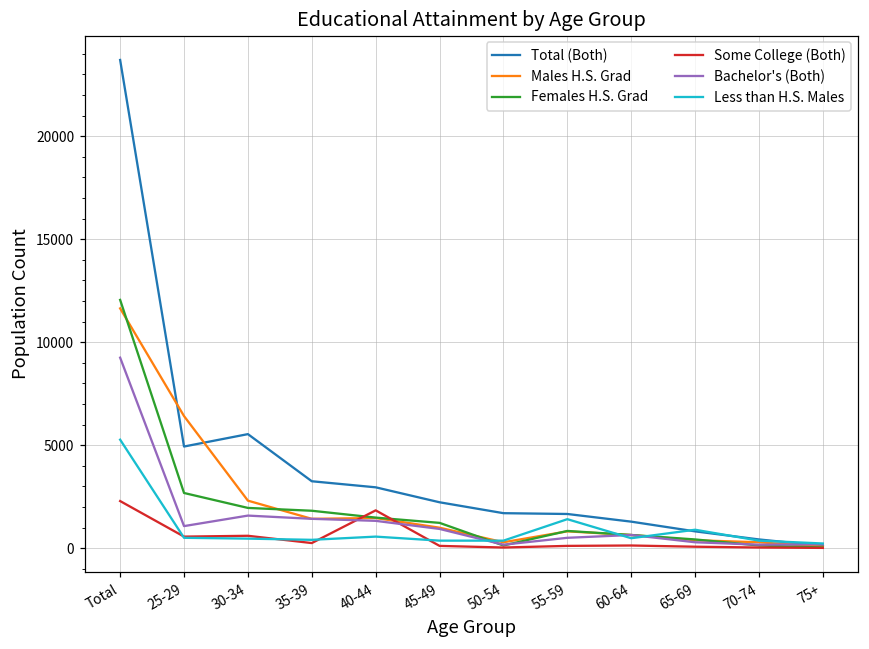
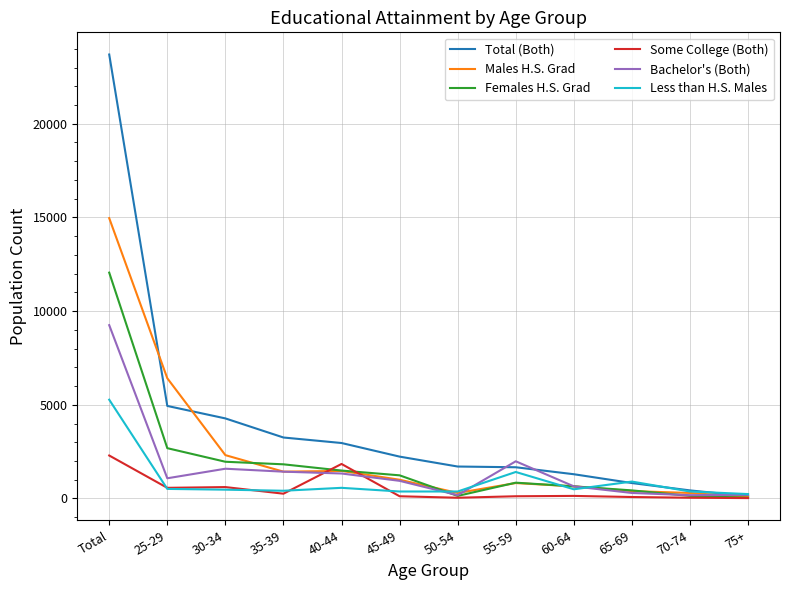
Males H.S. Grad, Total: 11600 -> 15000
Total (Both), 30-34: 5500 -> 4300
Bachelor's (Both), 55-59: 500 -> 2000
